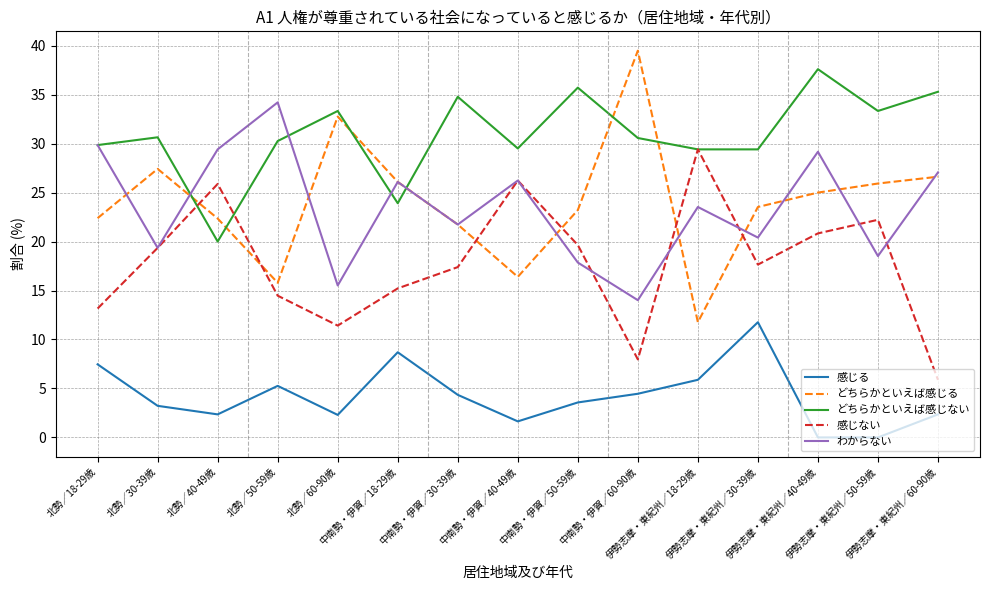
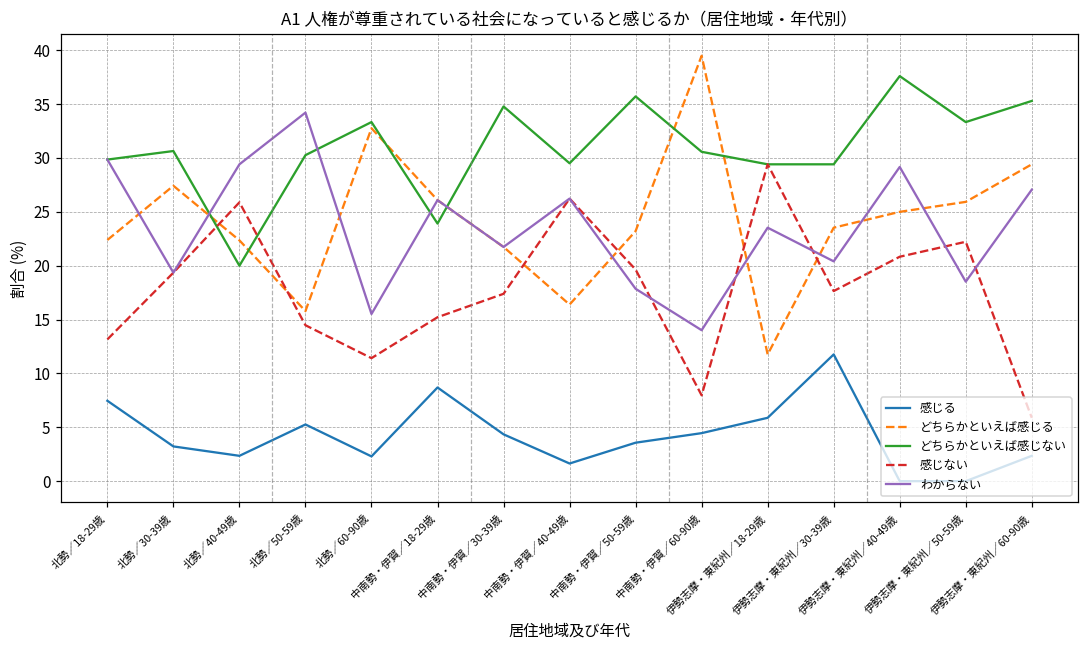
どちらかといえば感じる, 伊勢志摩・東紀州／60-90歳: 27 -> 29
